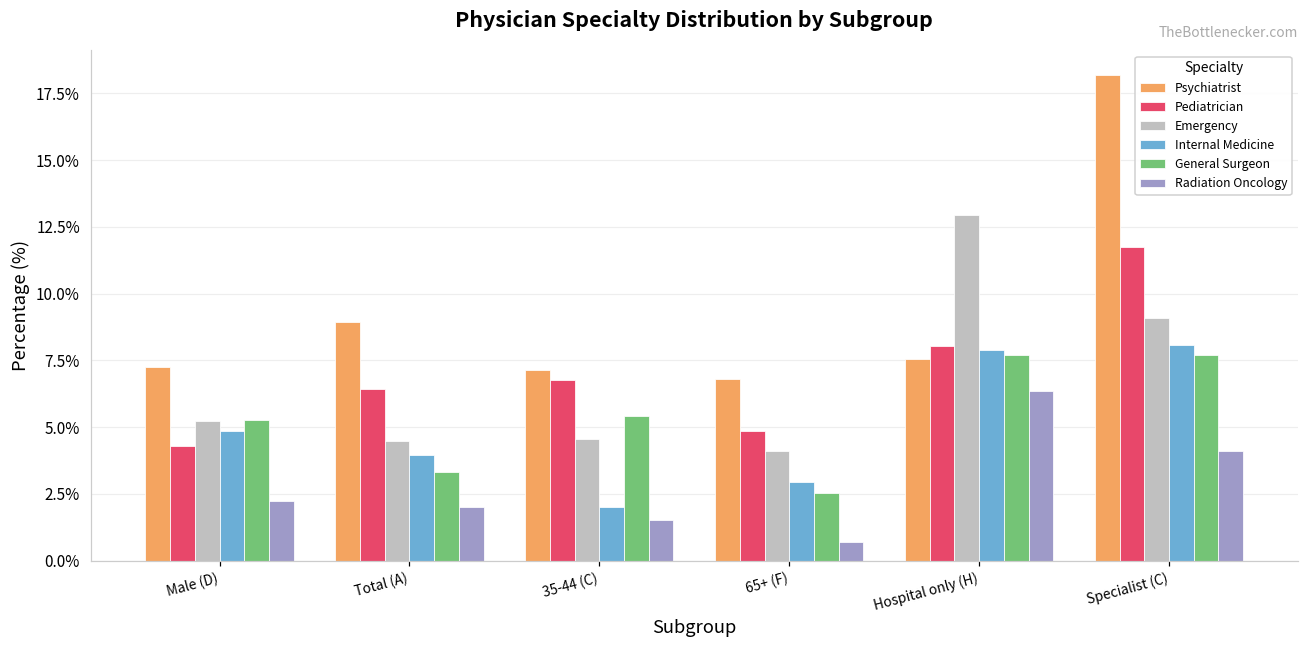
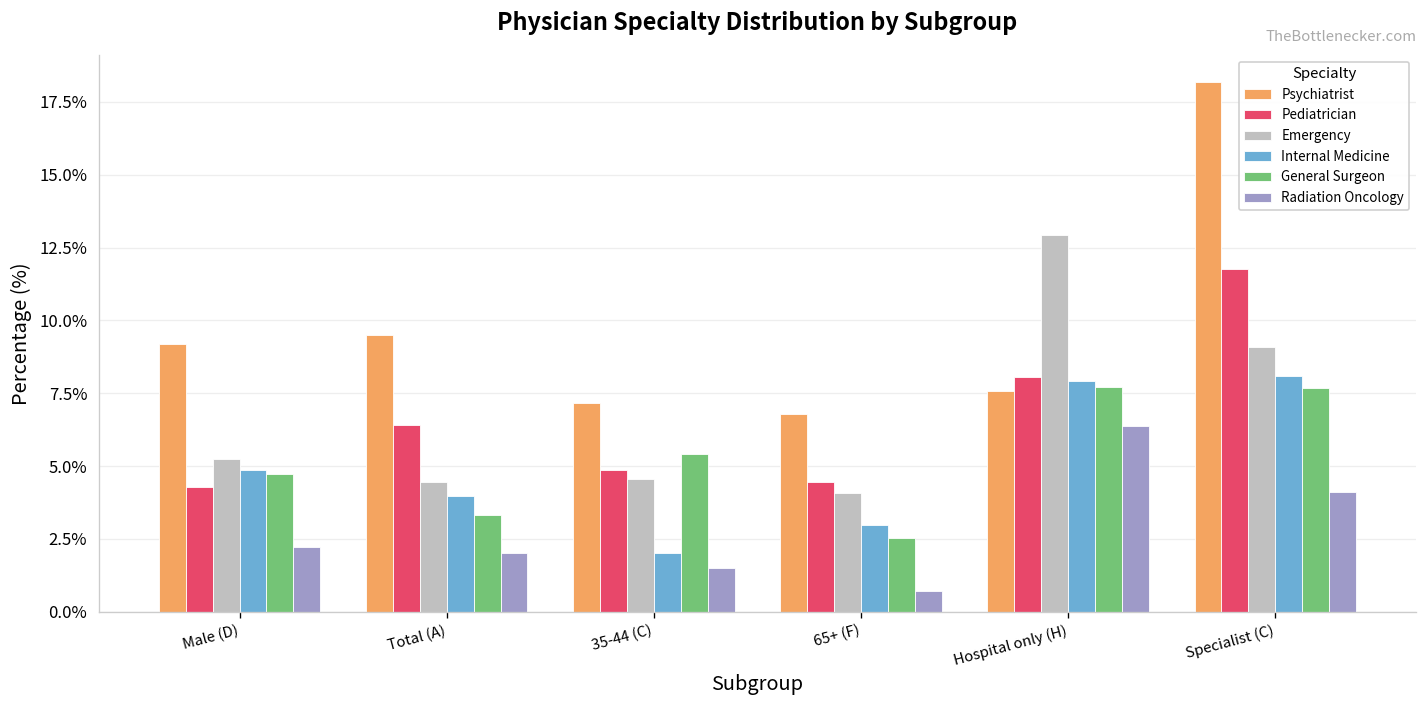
Psychiatrist, Male (D): 7.3% -> 9.2%
General Surgeon, Male (D): 5.3% -> 4.7%
Psychiatrist, Total (A): 8.9% -> 9.5%
Pediatrician, 35-44 (C): 6.8% -> 4.9%
Pediatrician, 65+ (F): 4.9% -> 4.5%
